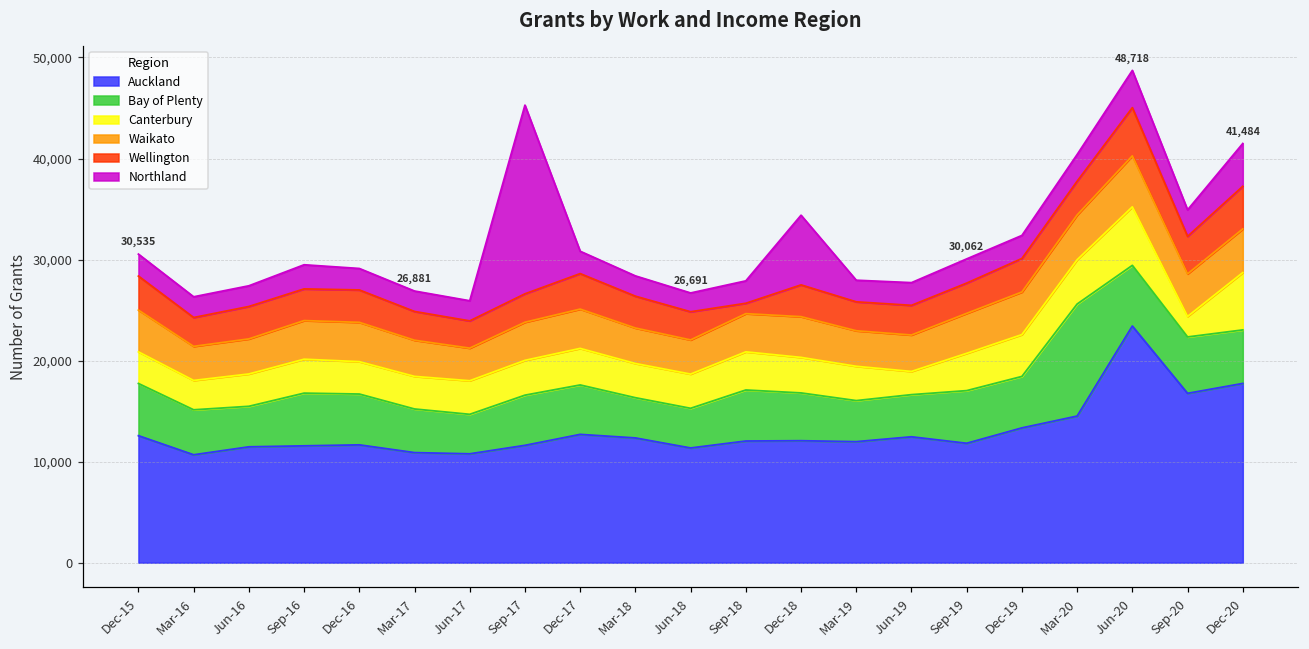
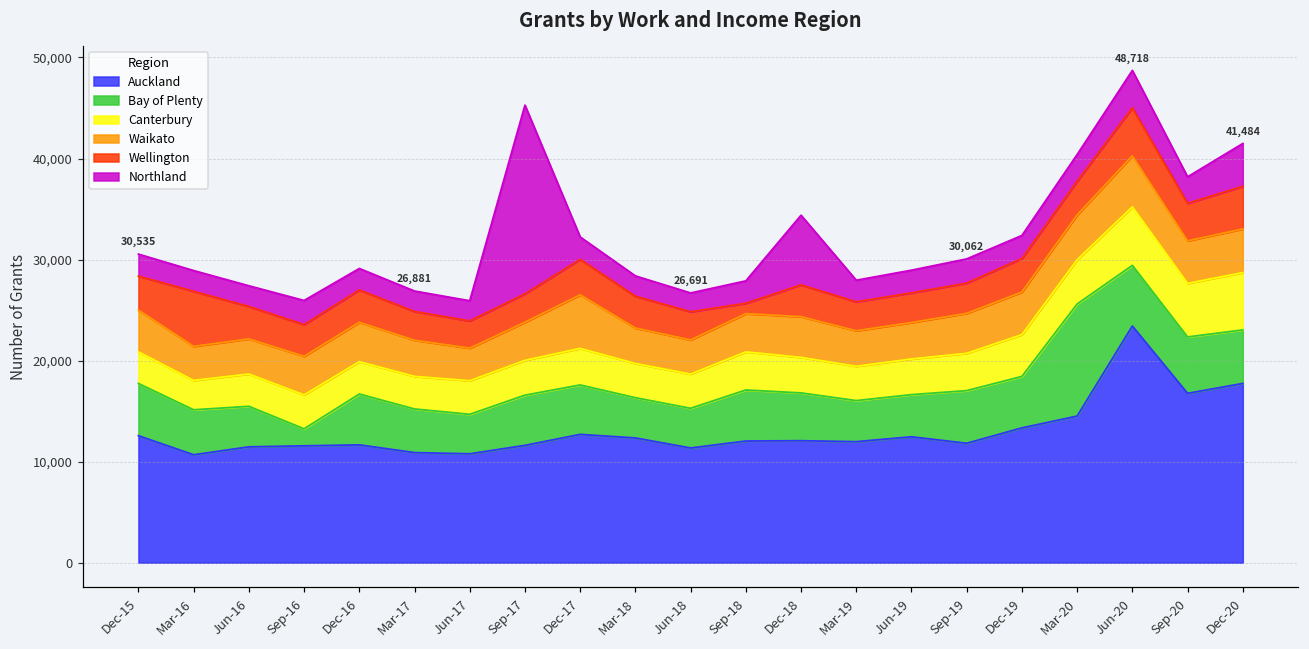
Wellington, Mar-16: 3,000 -> 5,000
Bay of Plenty, Sep-16: 5,000 -> 2,000
Waikato, Dec-17: 4,000 -> 5,000
Canterbury, Jun-19: 2,000 -> 4,000
Canterbury, Sep-20: 2,000 -> 5,000
